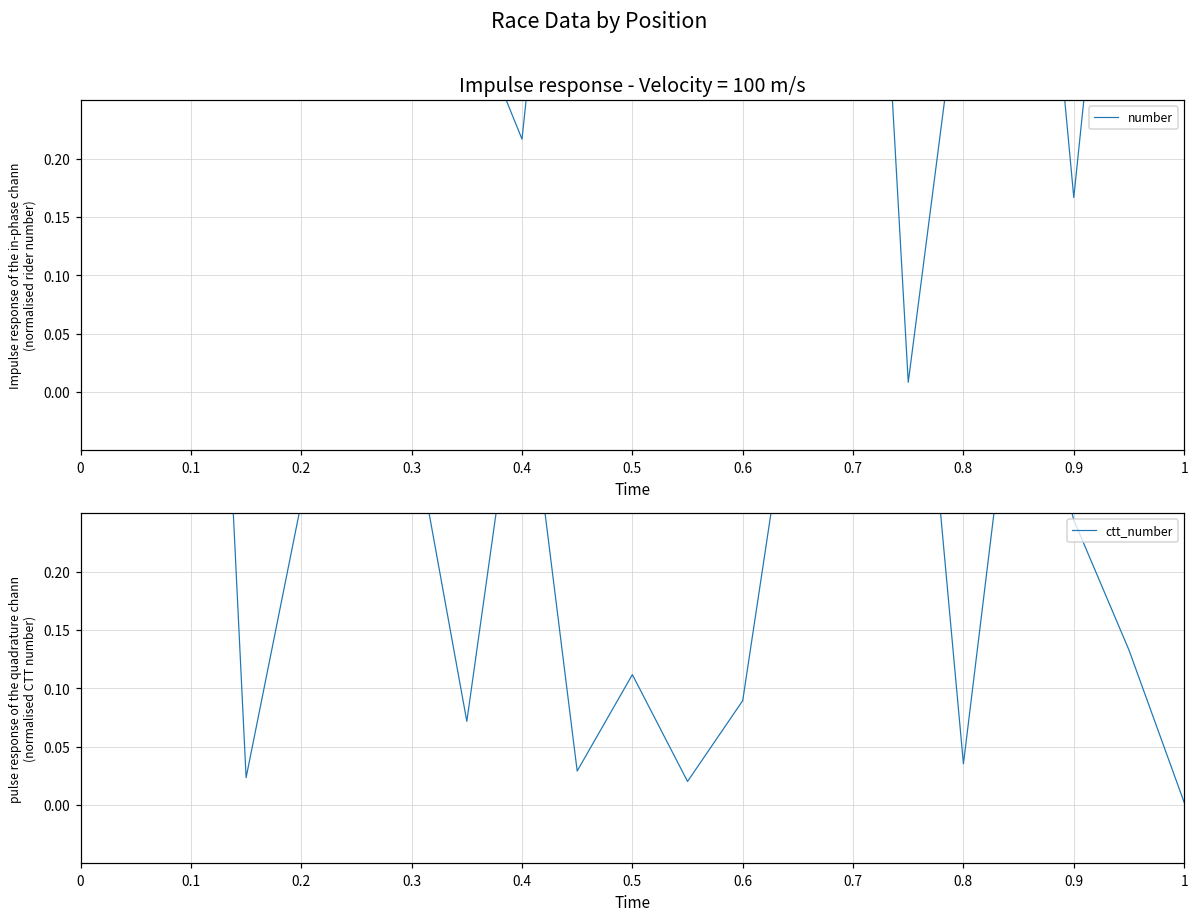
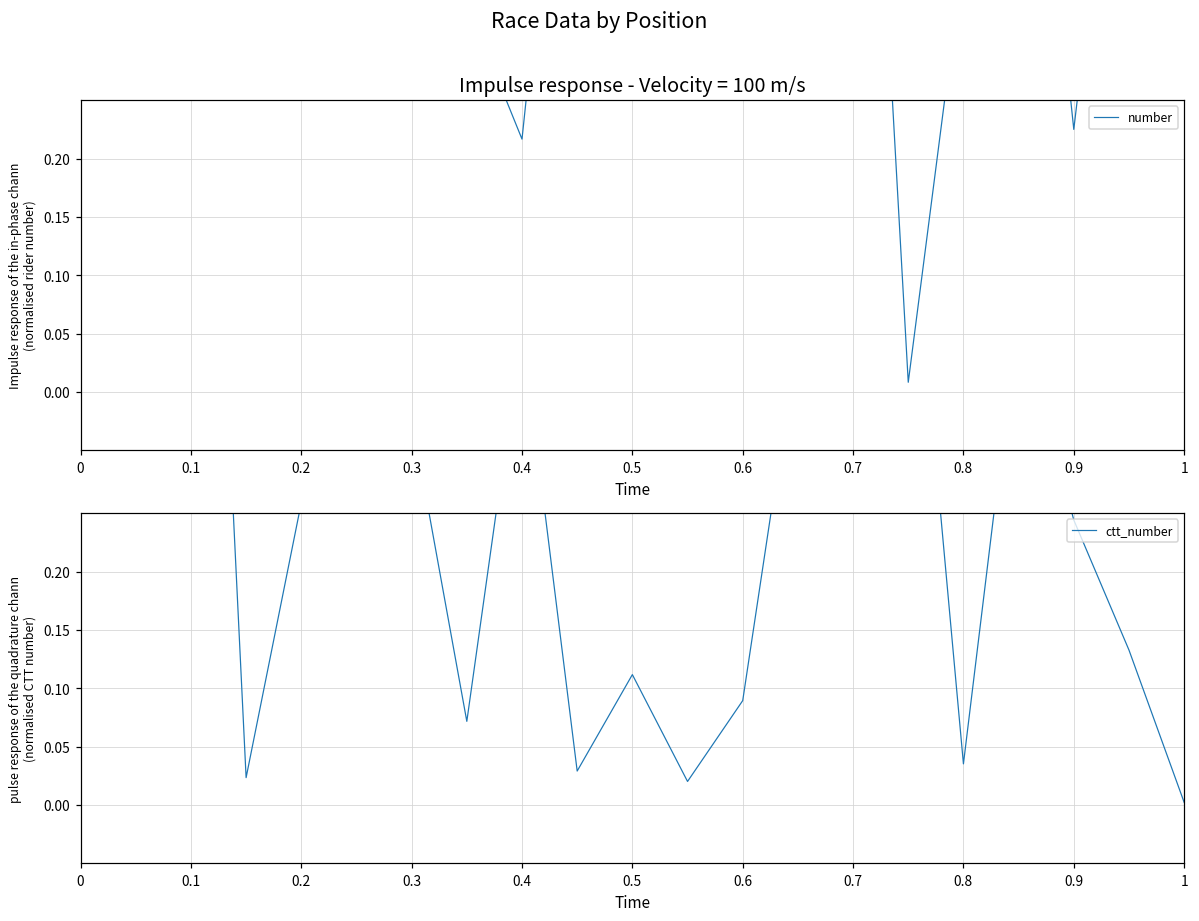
Impulse response - Velocity = 100 m/s, 0.9: 0.167 -> 0.225
